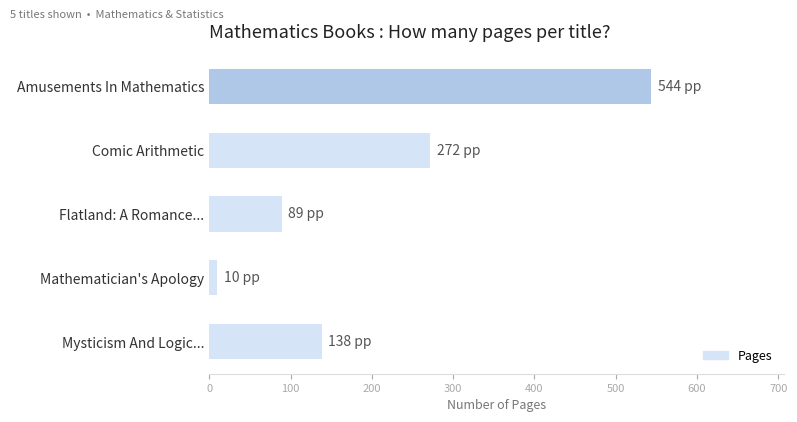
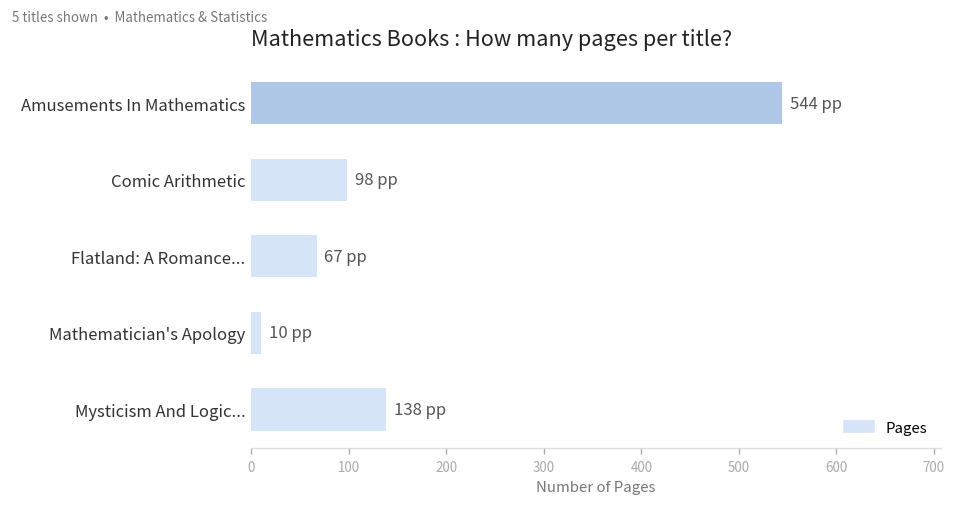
Comic Arithmetic: 272 -> 98
Flatland: A Romance...: 89 -> 67
